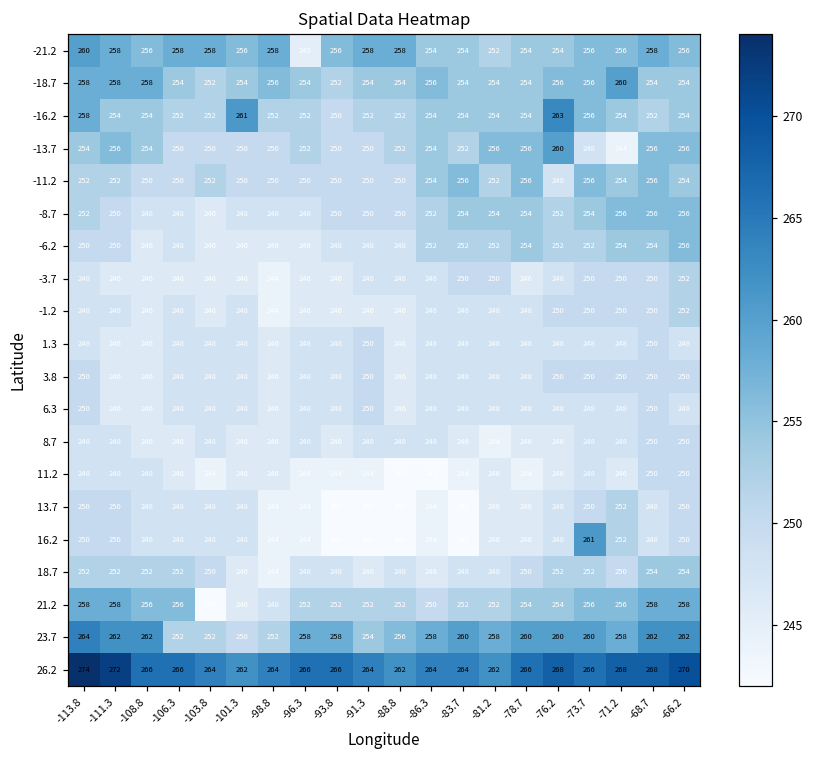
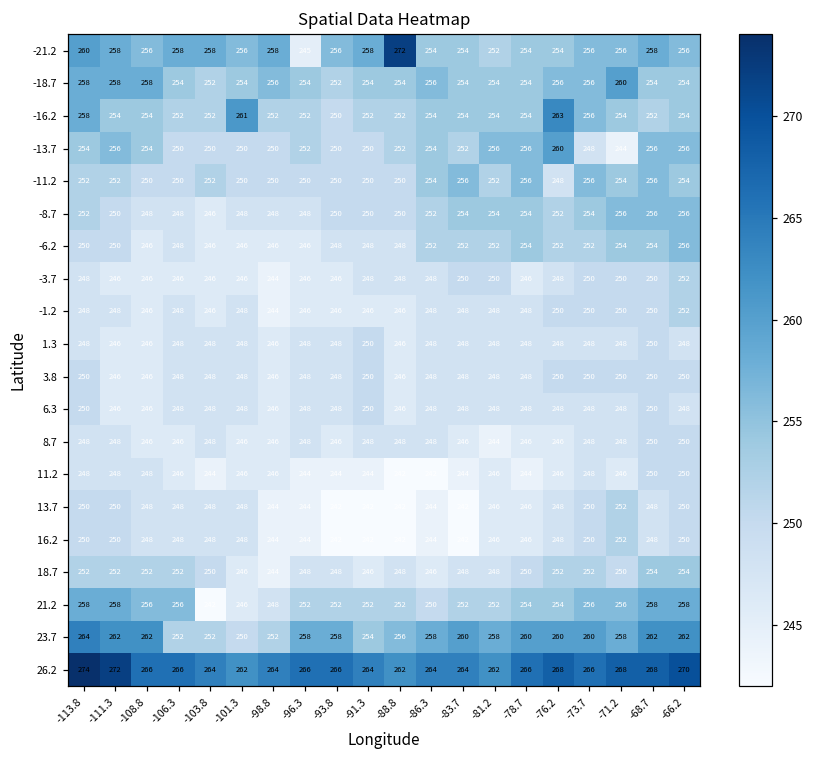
-21.2, -88.8: 258 -> 272
16.2, -73.7: 261 -> 250
